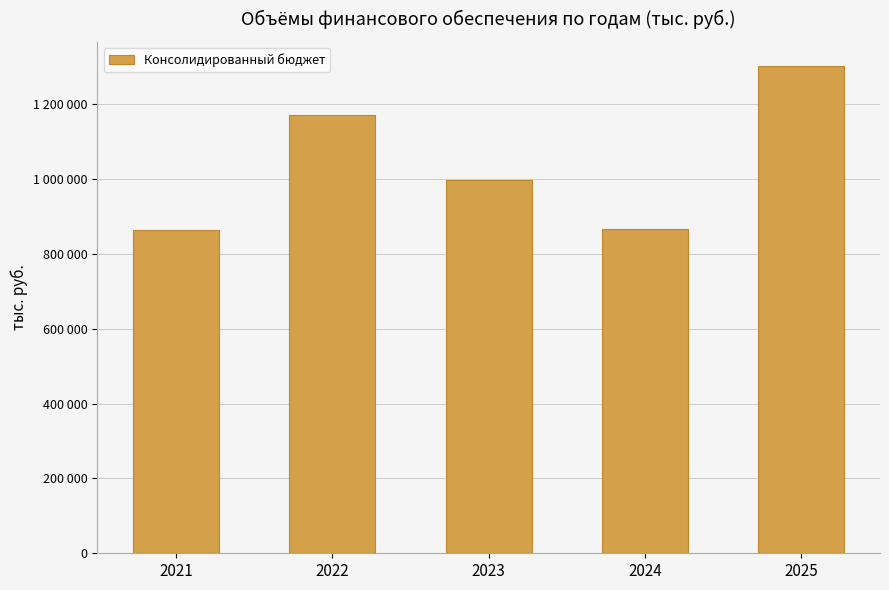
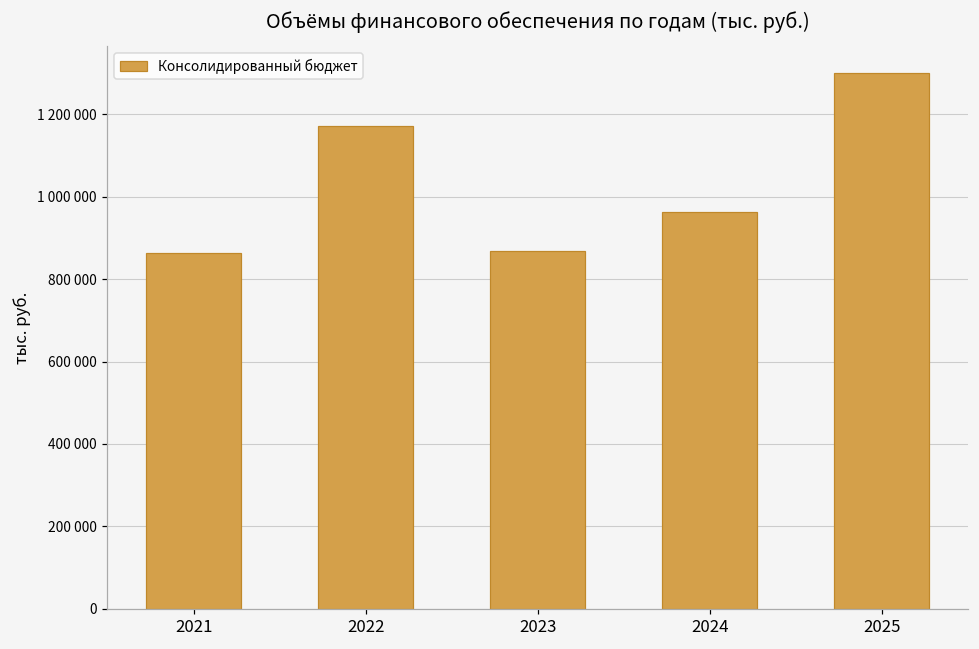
2023: 1000000 -> 870000
2024: 870000 -> 960000
